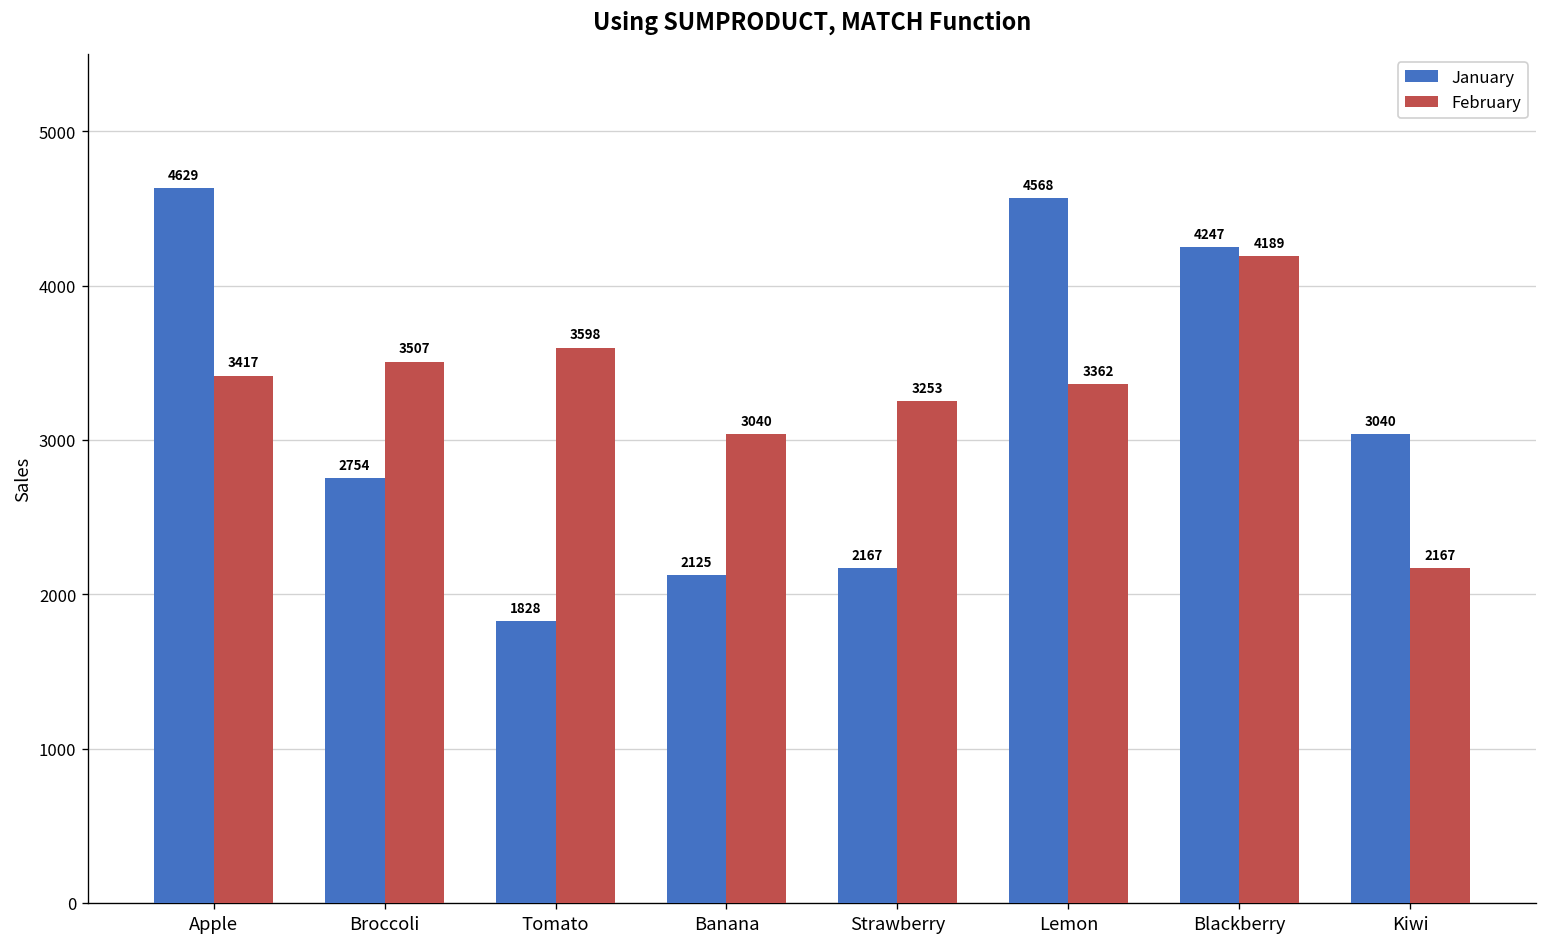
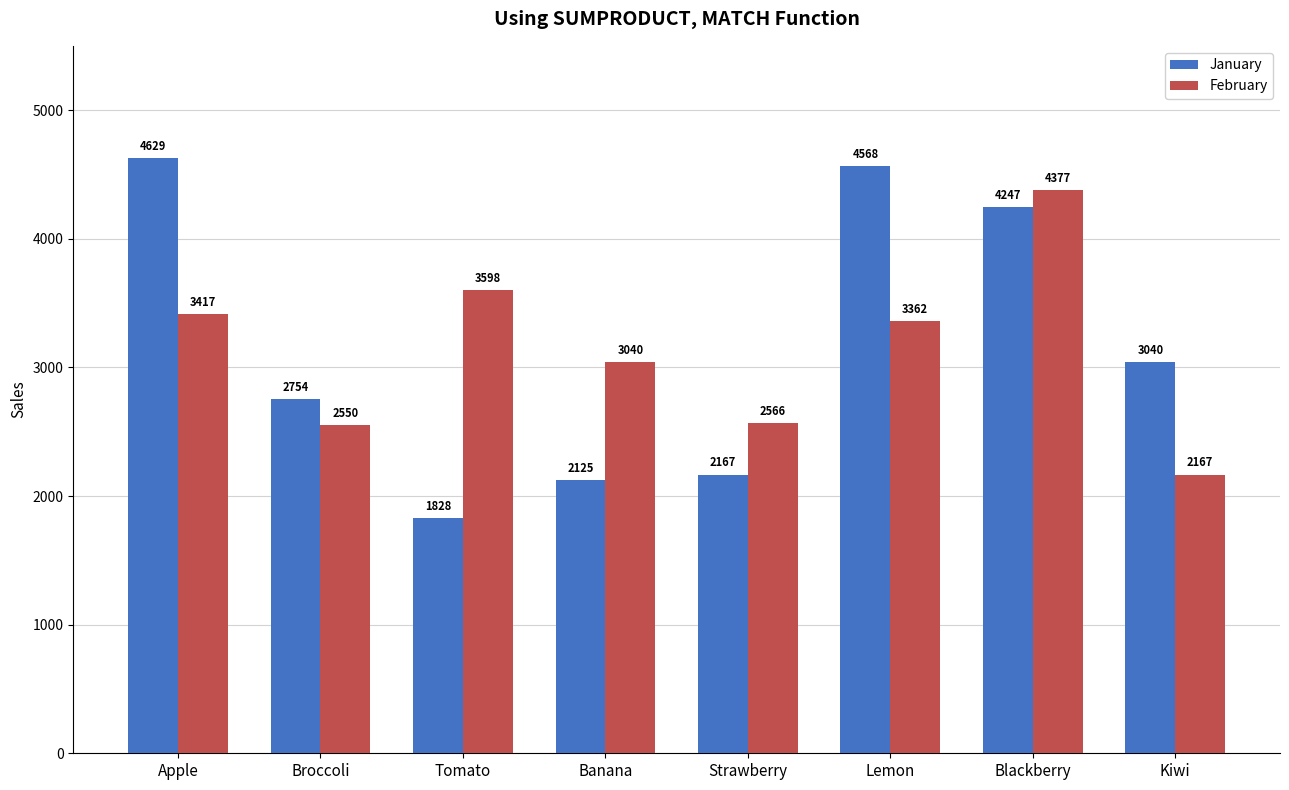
February, Broccoli: 3507 -> 2550
February, Strawberry: 3253 -> 2566
February, Blackberry: 4189 -> 4377
